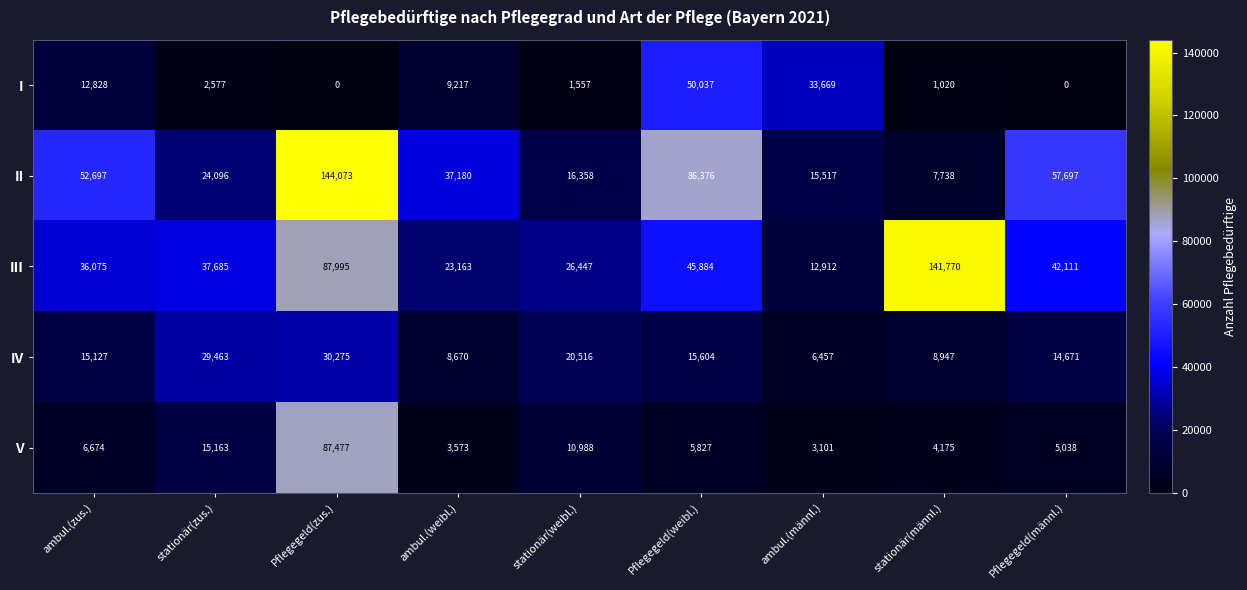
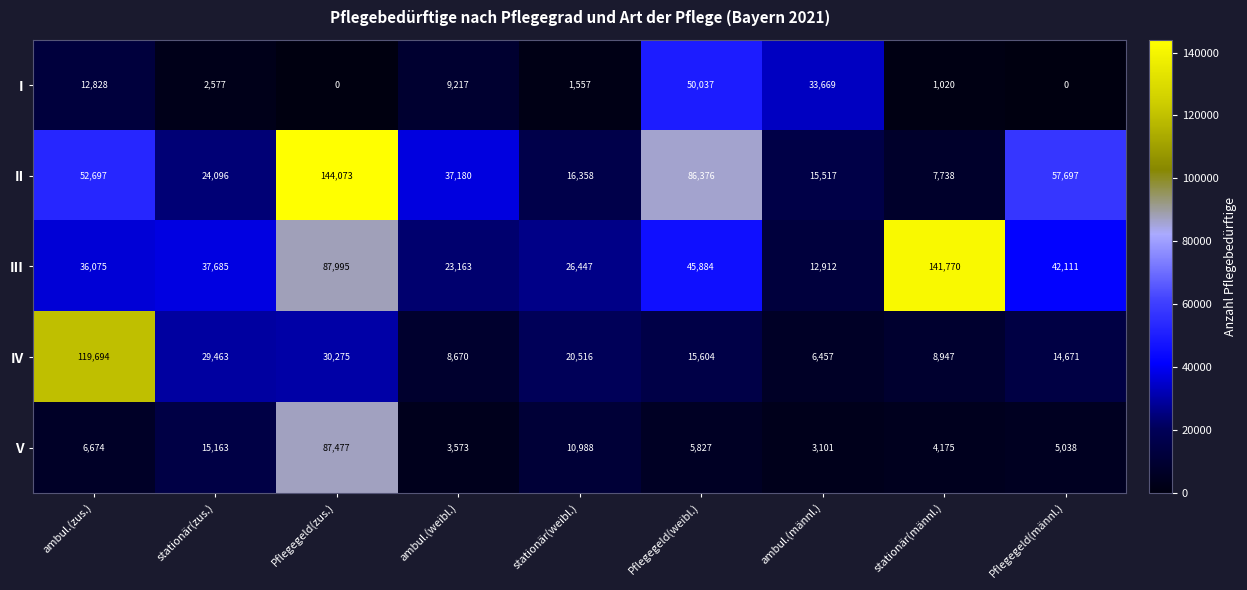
IV, ambul.(zus.): 15,127 -> 119,694
